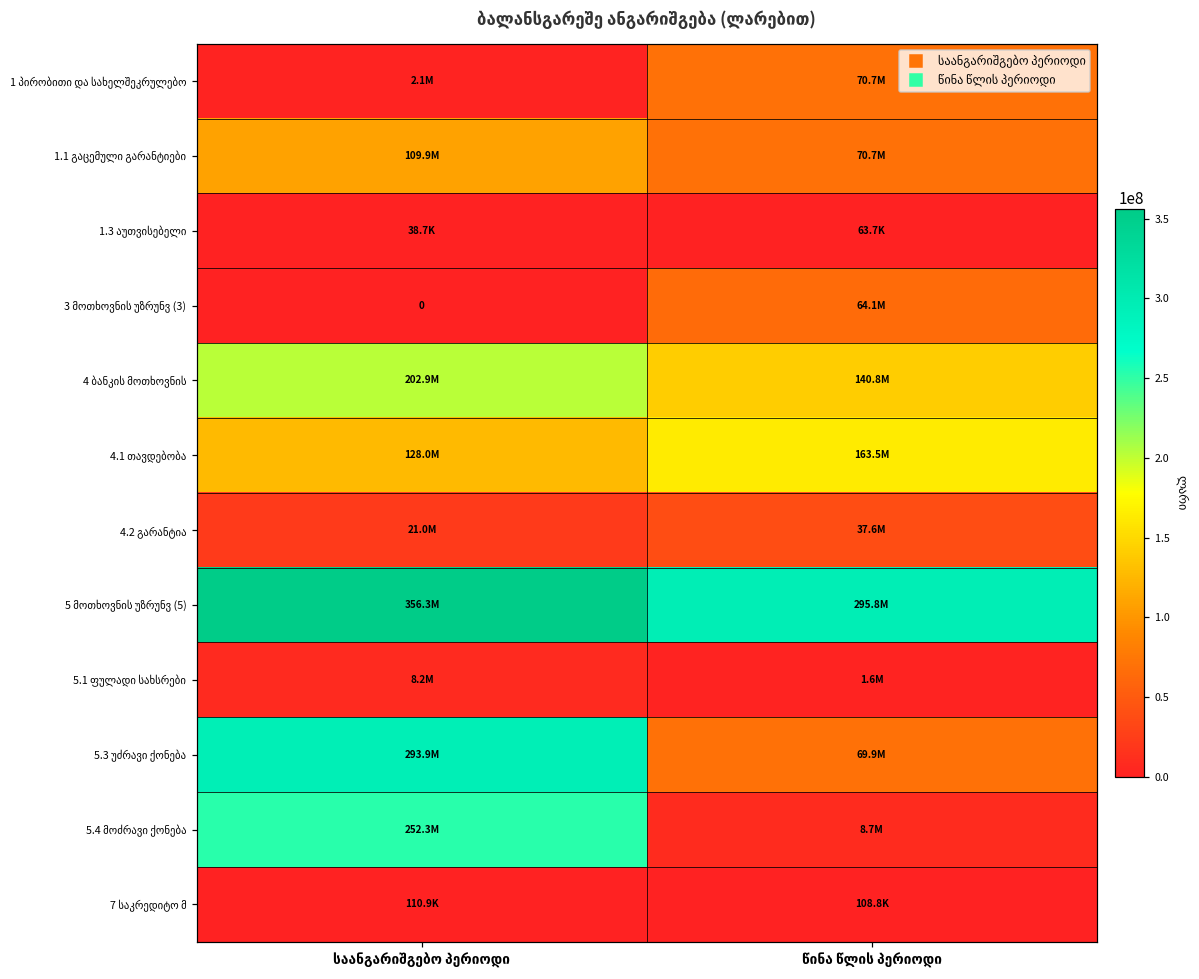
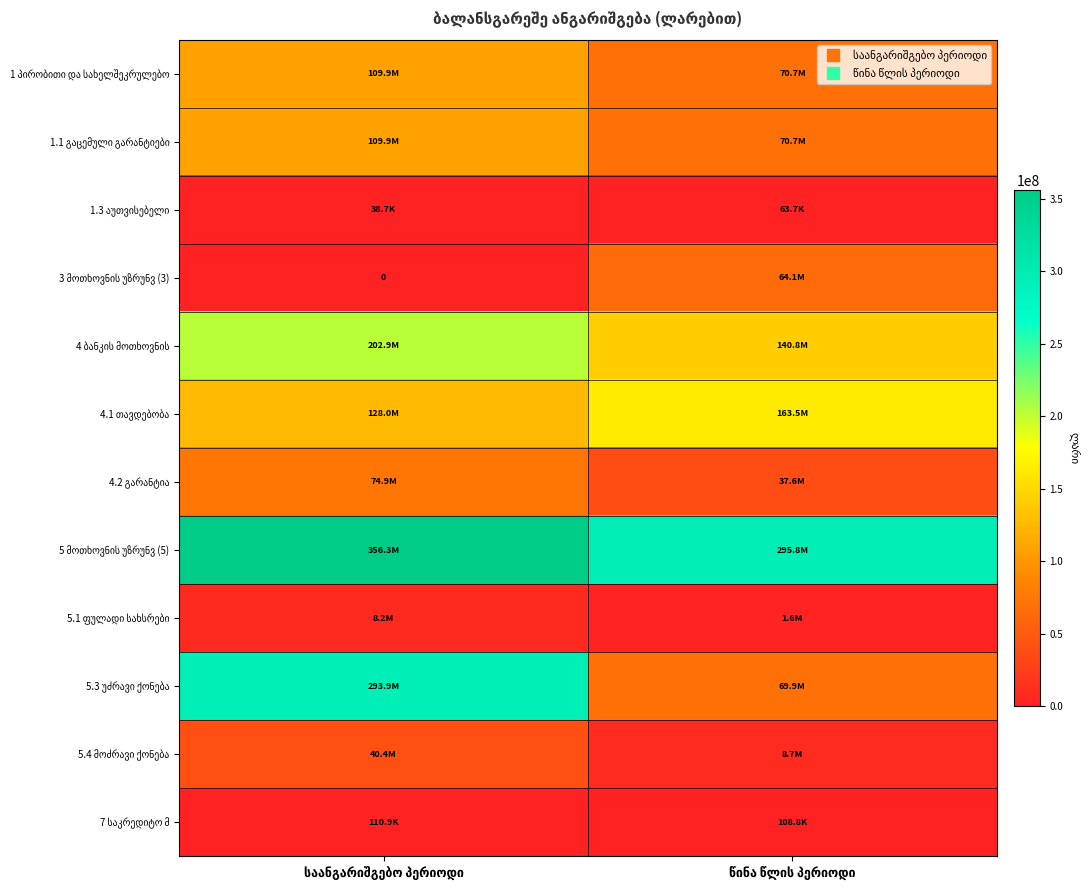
1 პირობითი და სახელშეკრულებო, საანგარიშგებო პერიოდი: 2.1M -> 109.9M
4.2 გარანტია, საანგარიშგებო პერიოდი: 21.0M -> 74.9M
5.4 მოძრავი ქონება, საანგარიშგებო პერიოდი: 252.3M -> 40.4M
